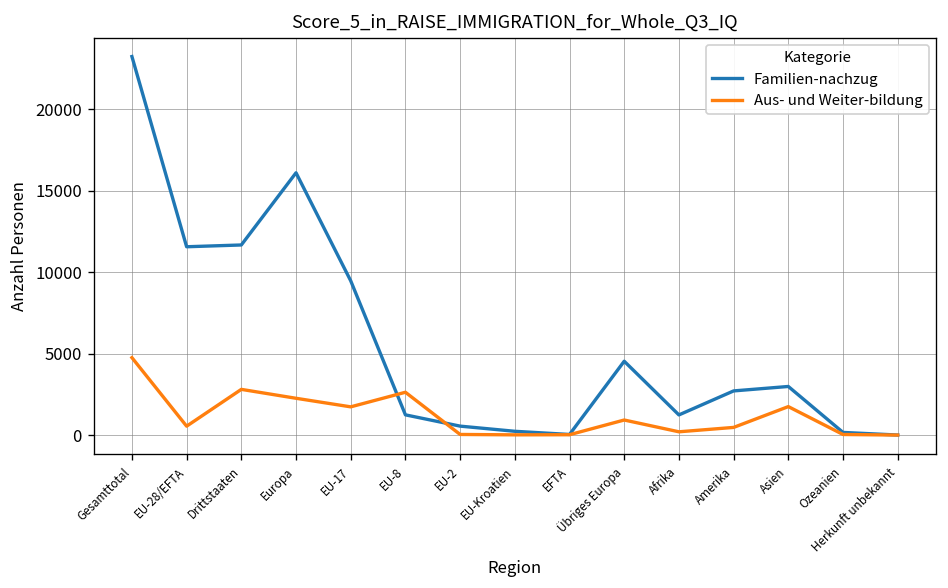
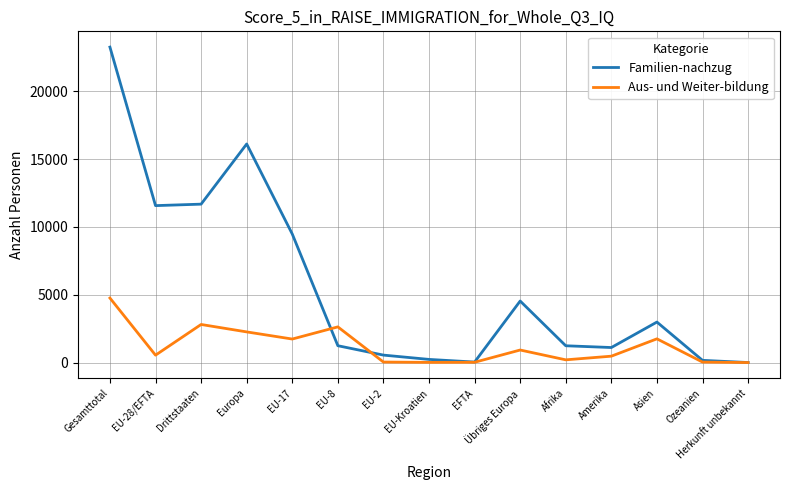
Familien-nachzug, Amerika: 2700 -> 1100
